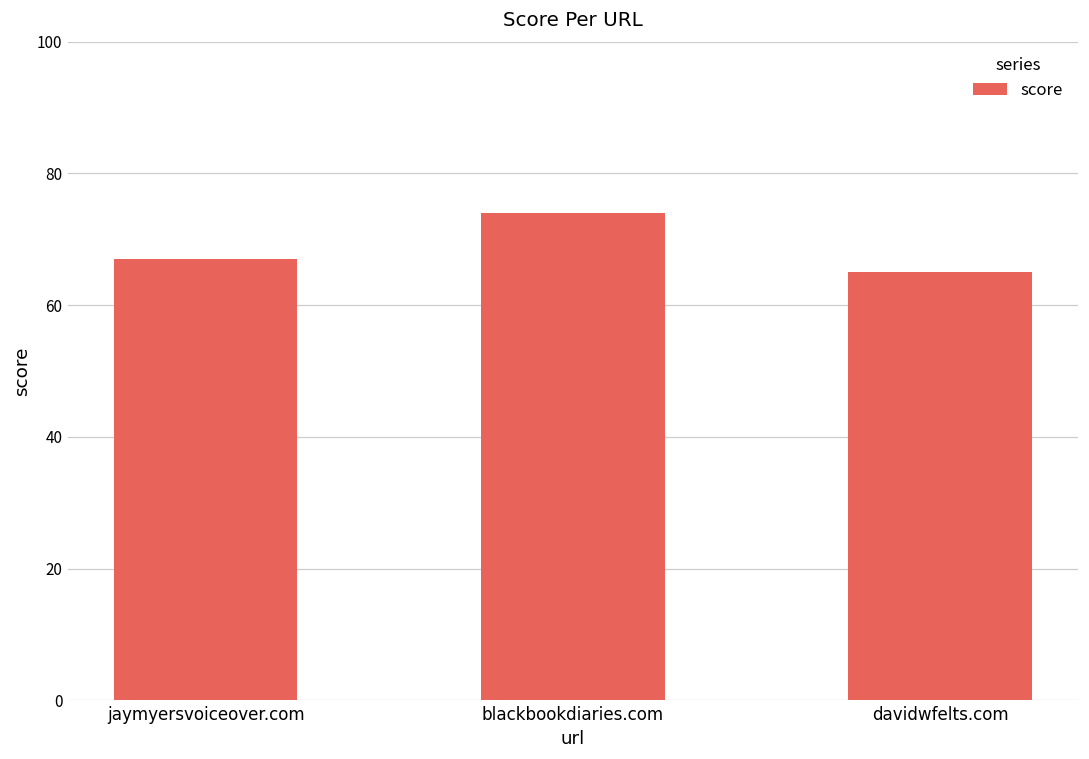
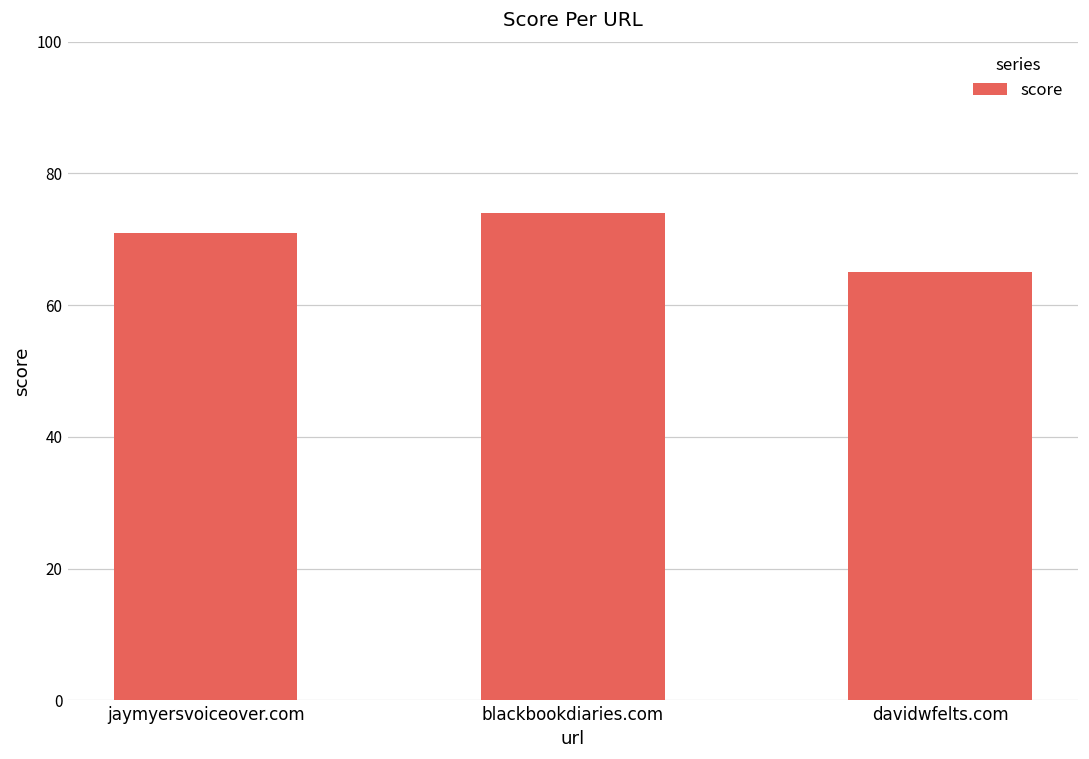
jaymyersvoiceover.com: 67 -> 71
